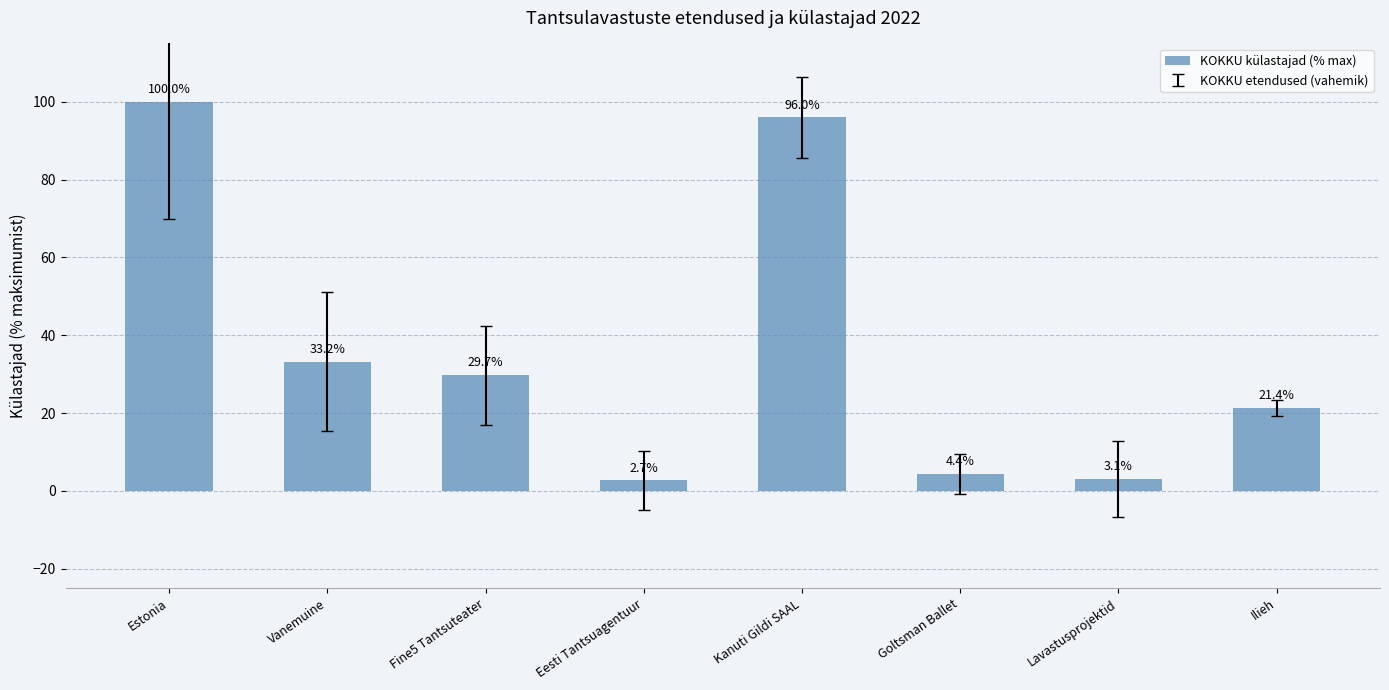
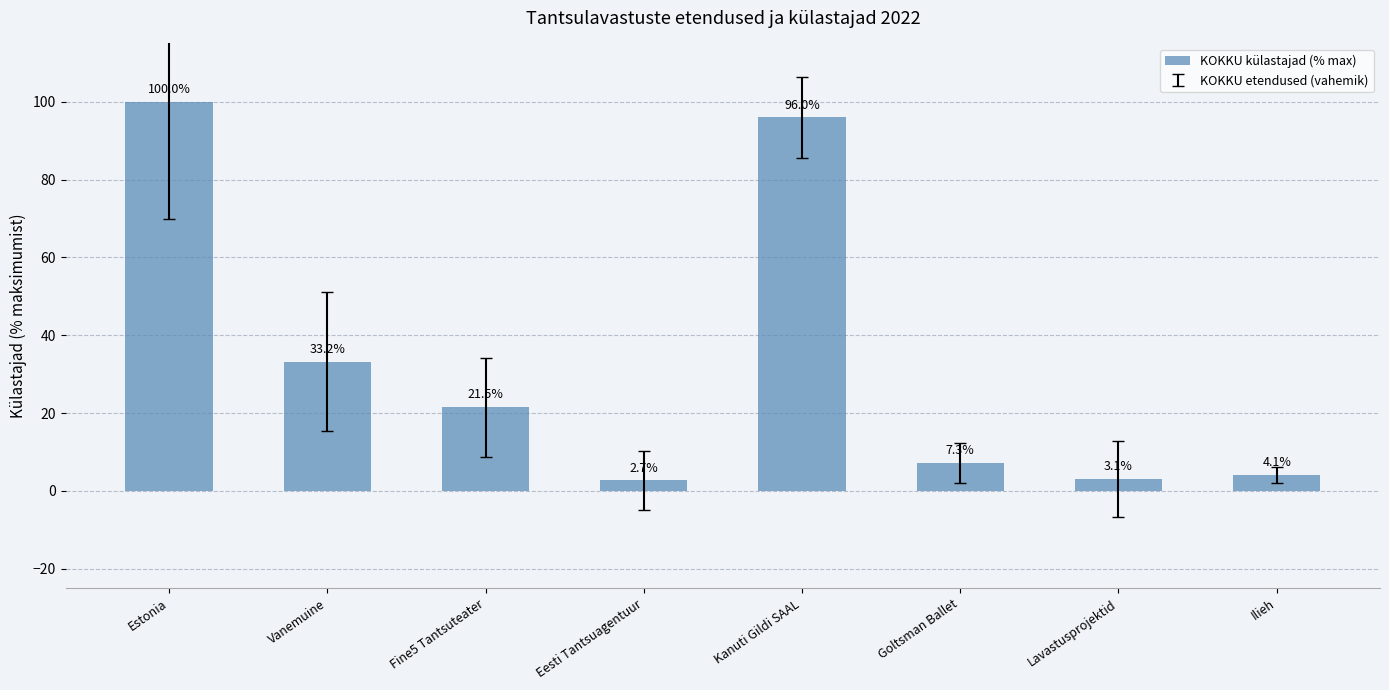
KOKKU külastajad (% max), Fine5 Tantsuteater: 29.7% -> 21.5%
KOKKU külastajad (% max), Goltsman Ballet: 4.4% -> 7.3%
KOKKU külastajad (% max), Ilieh: 21.4% -> 4.1%
